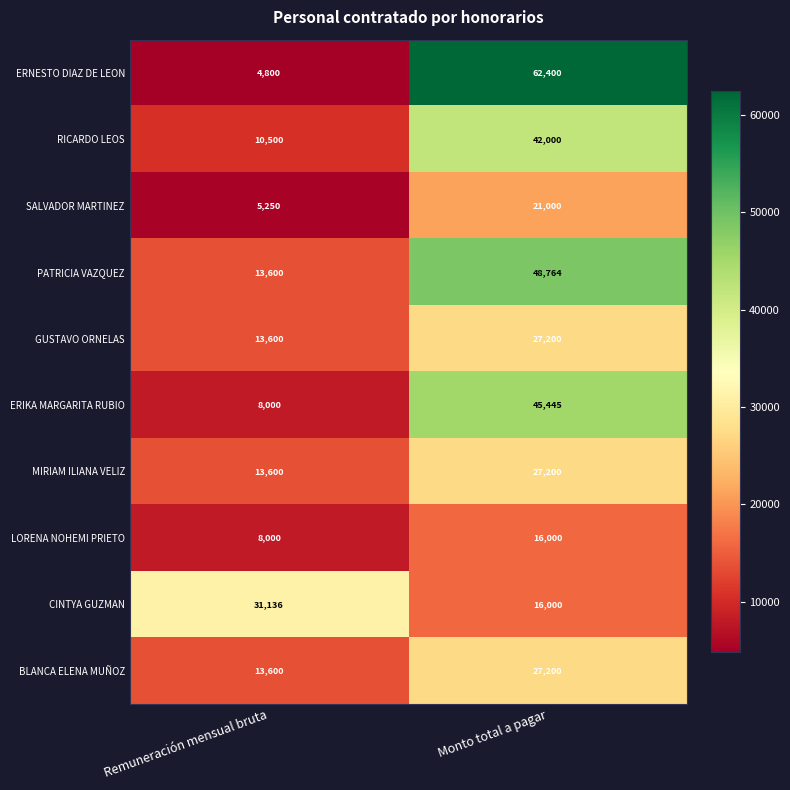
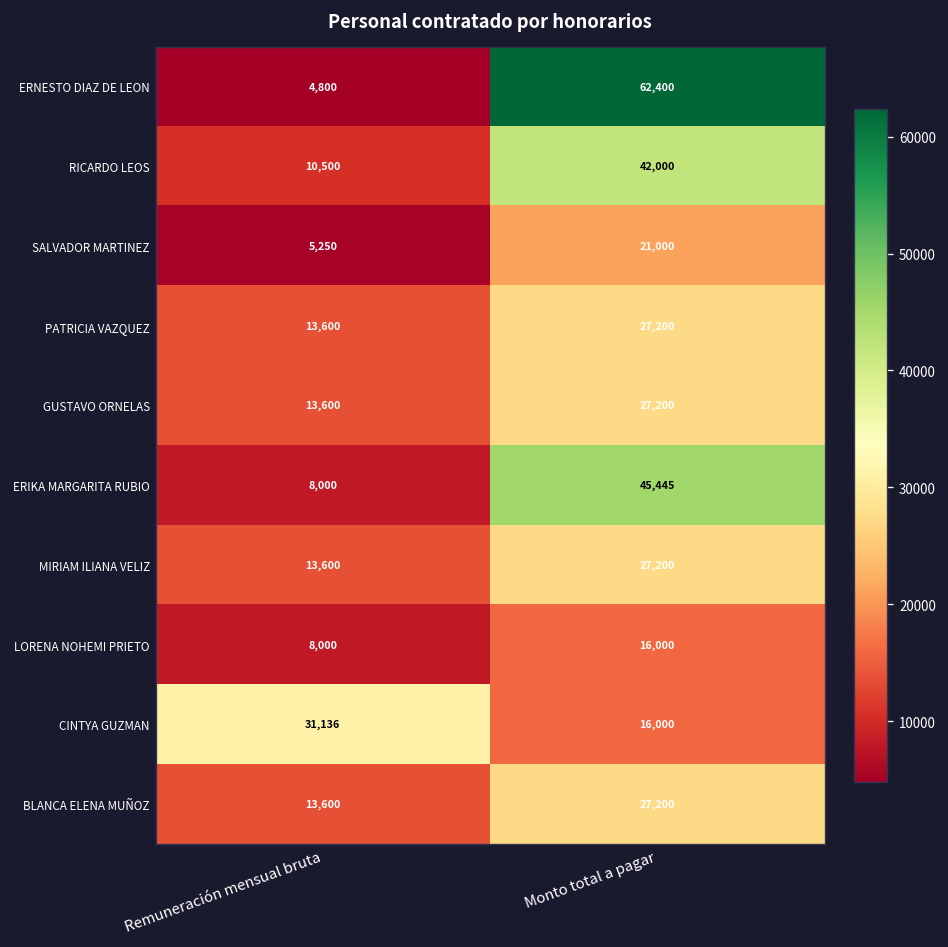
PATRICIA VAZQUEZ, Monto total a pagar: 48,764 -> 27,200
